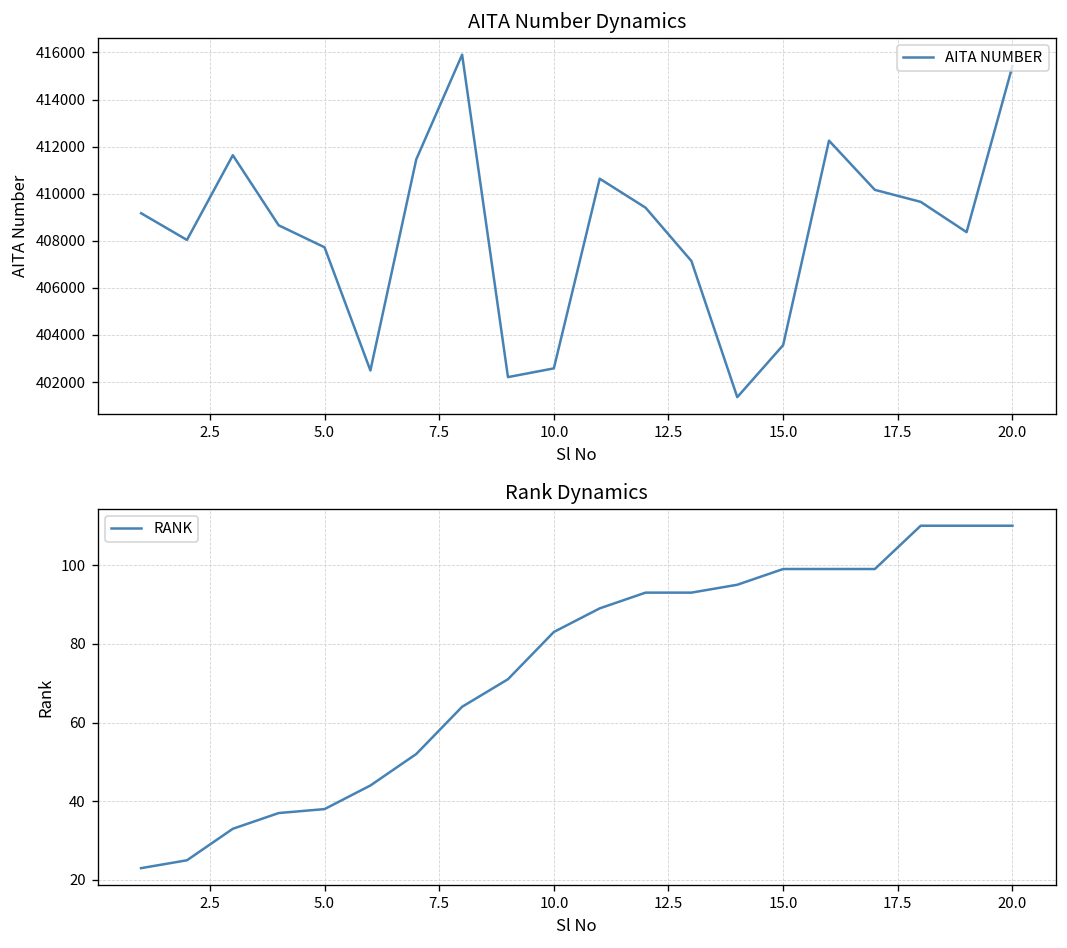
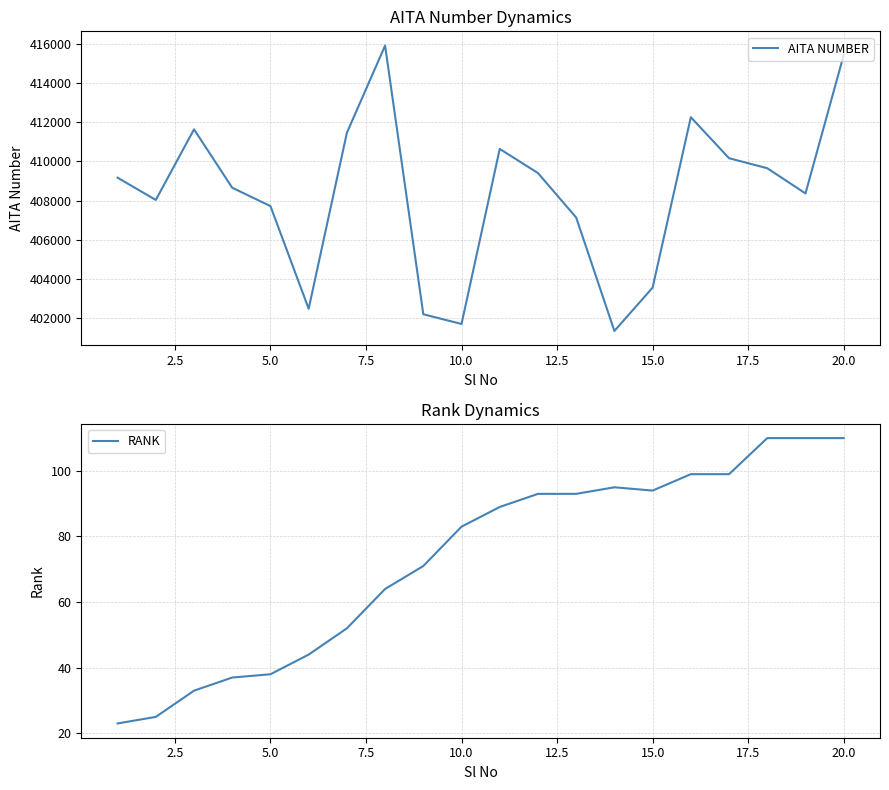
AITA Number Dynamics, 10.0: 402600 -> 401700
Rank Dynamics, 15.0: 99 -> 94
